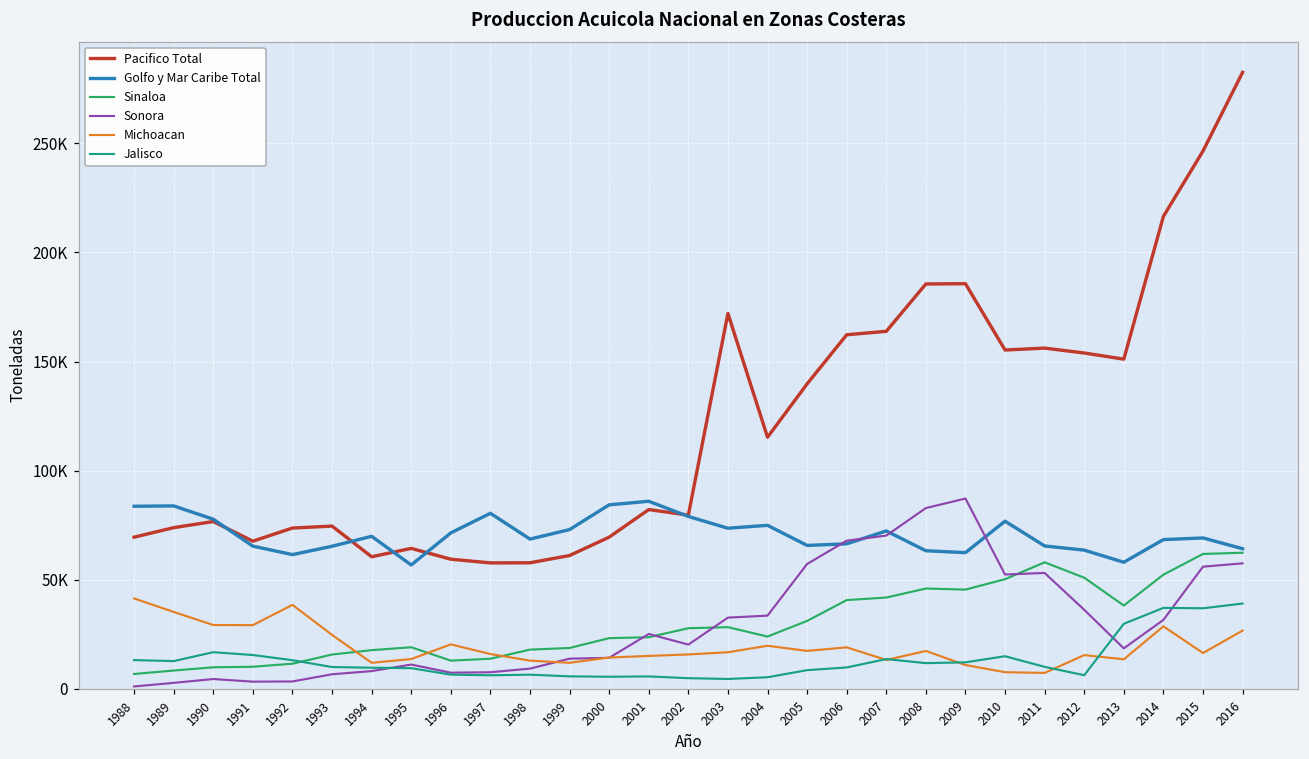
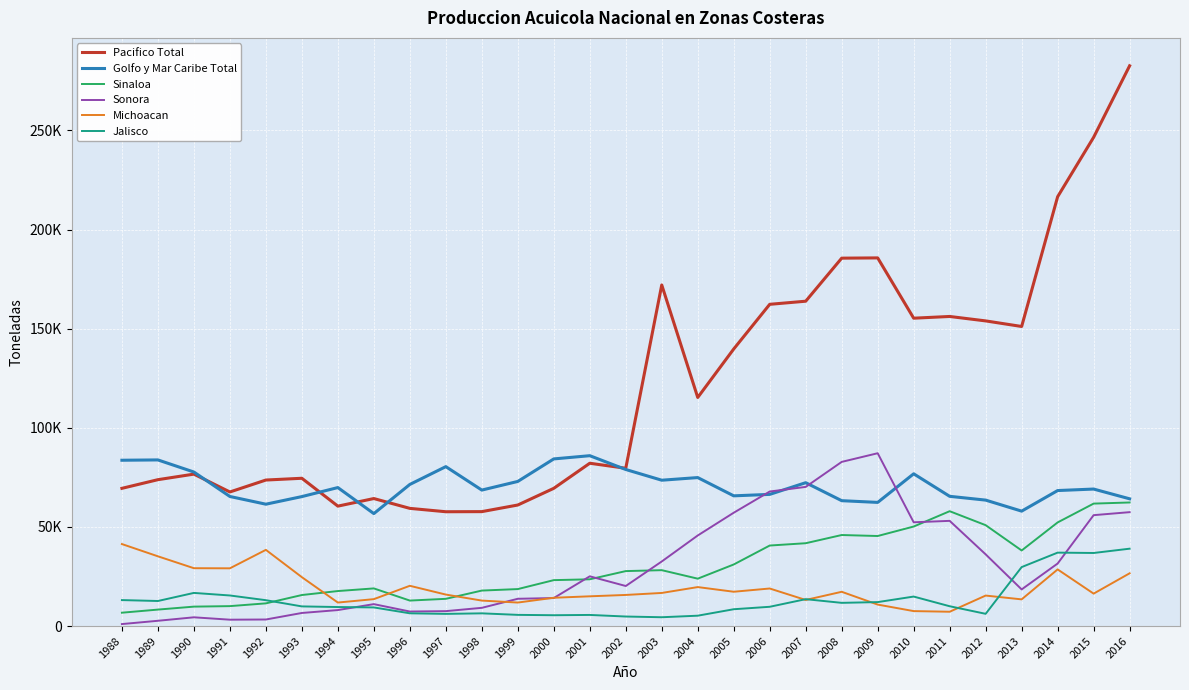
Sonora, 2004: 33000 -> 46000
